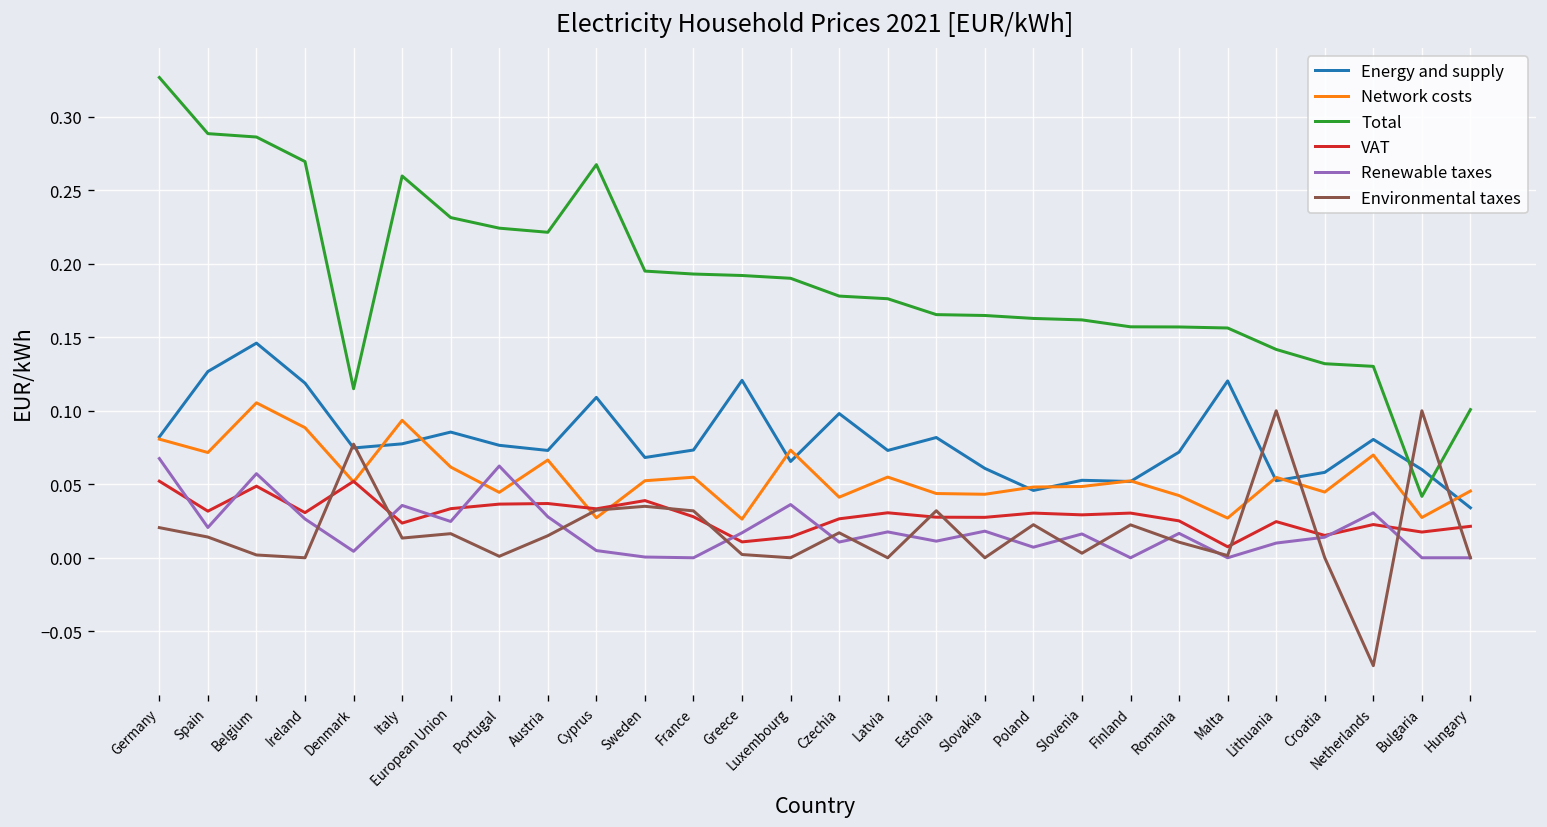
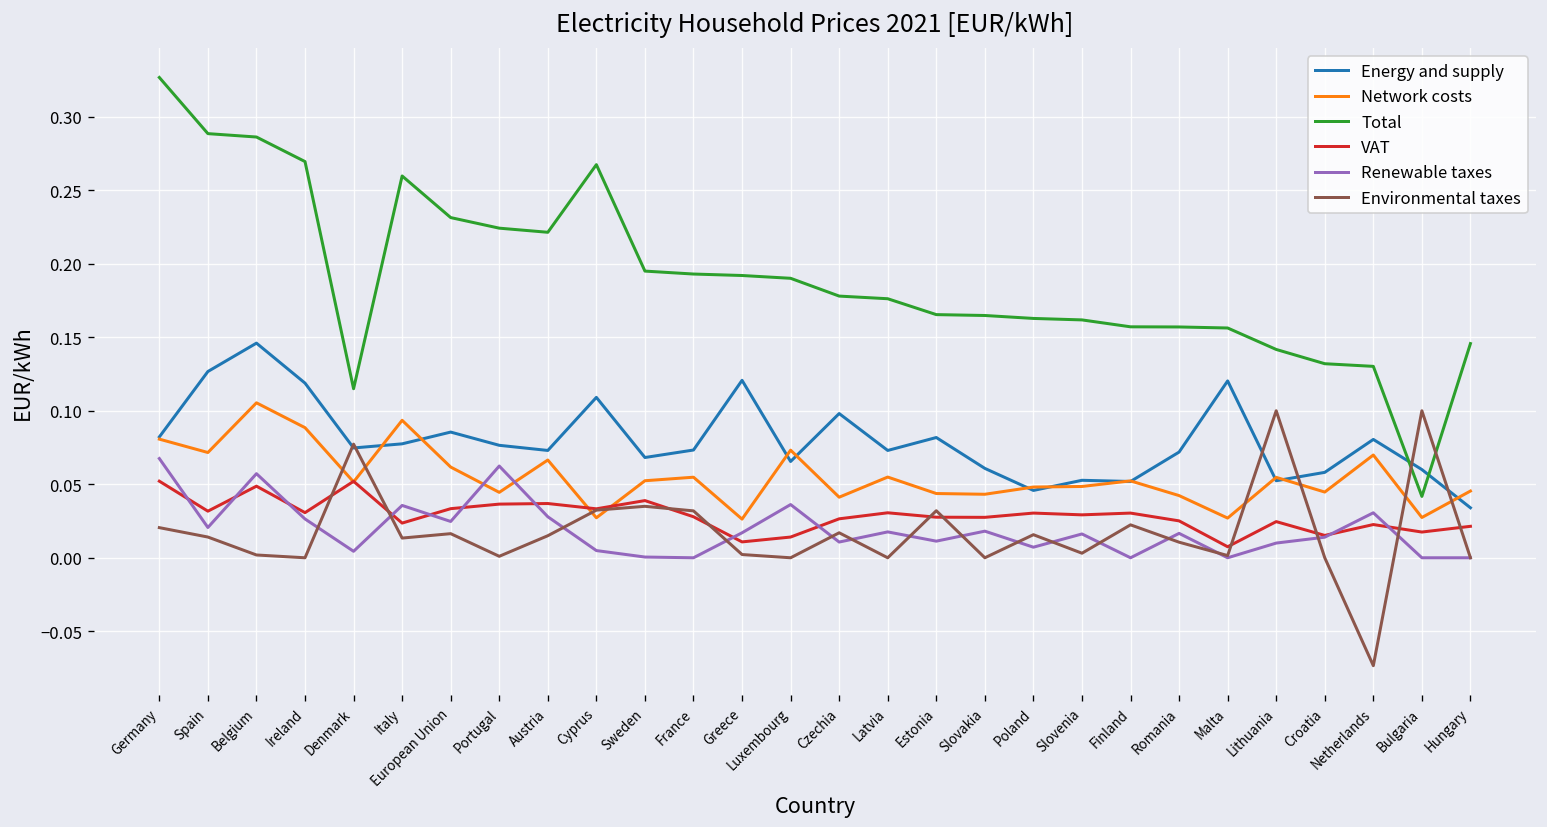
Environmental taxes, Poland: 0.023 -> 0.016
Total, Hungary: 0.101 -> 0.146
